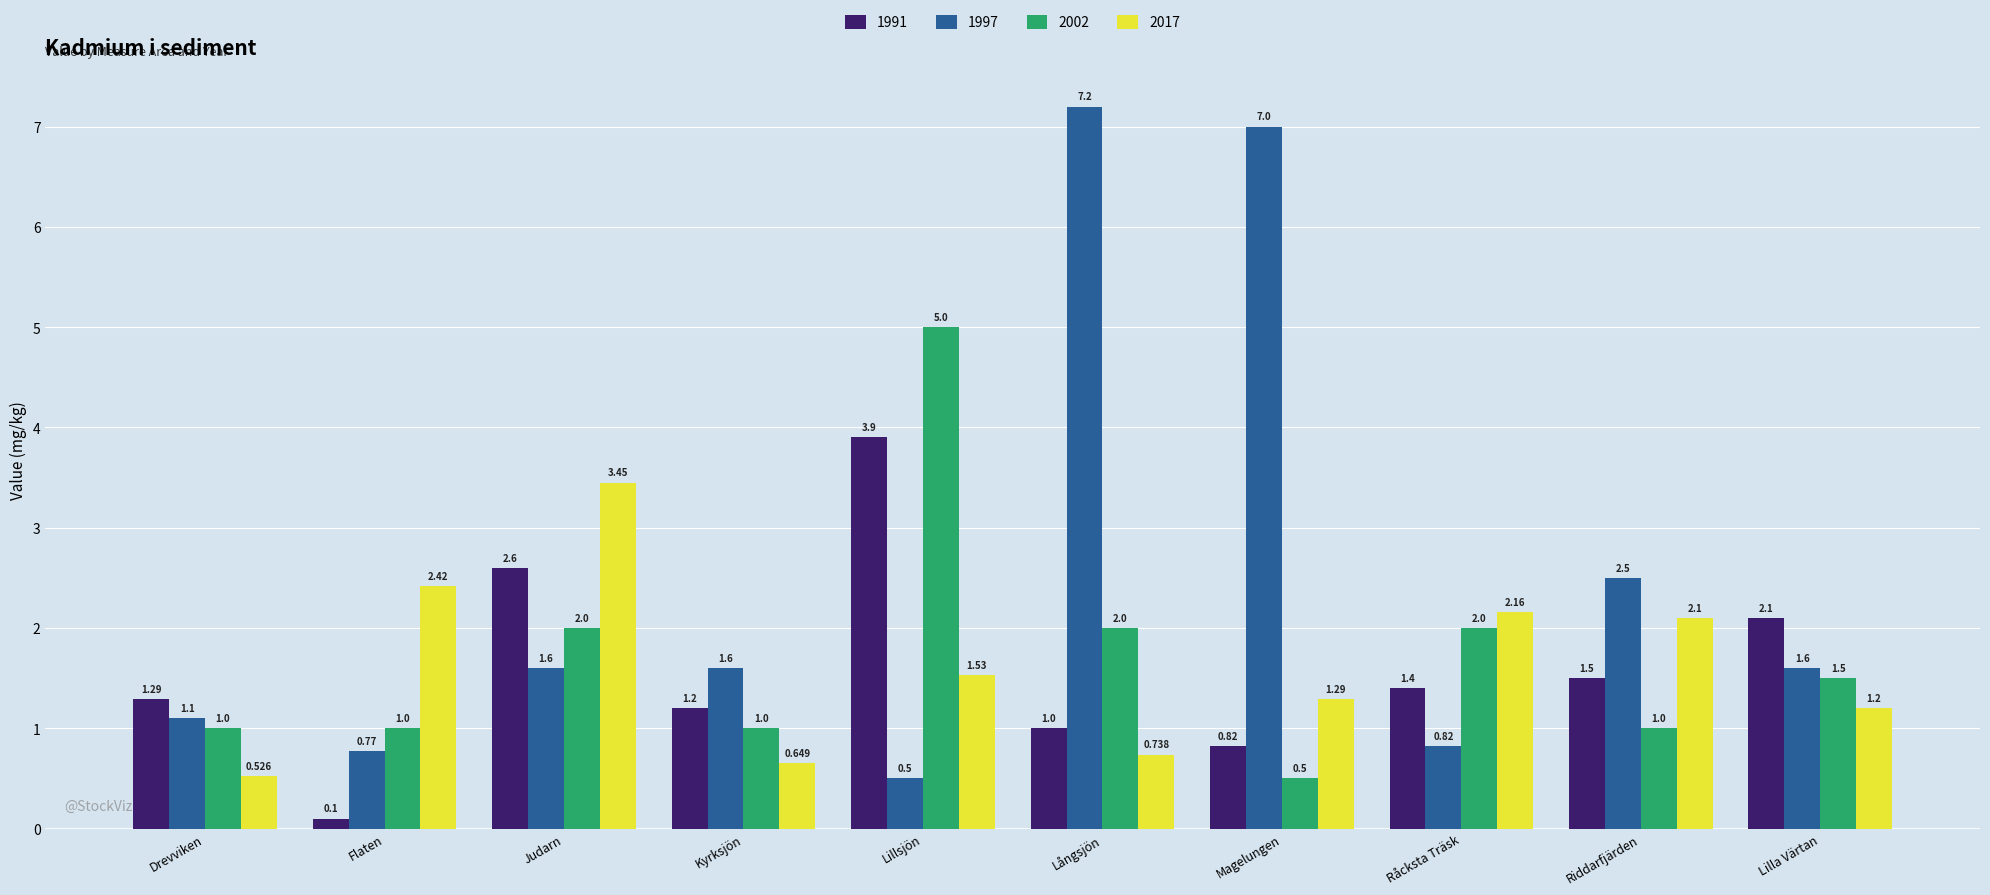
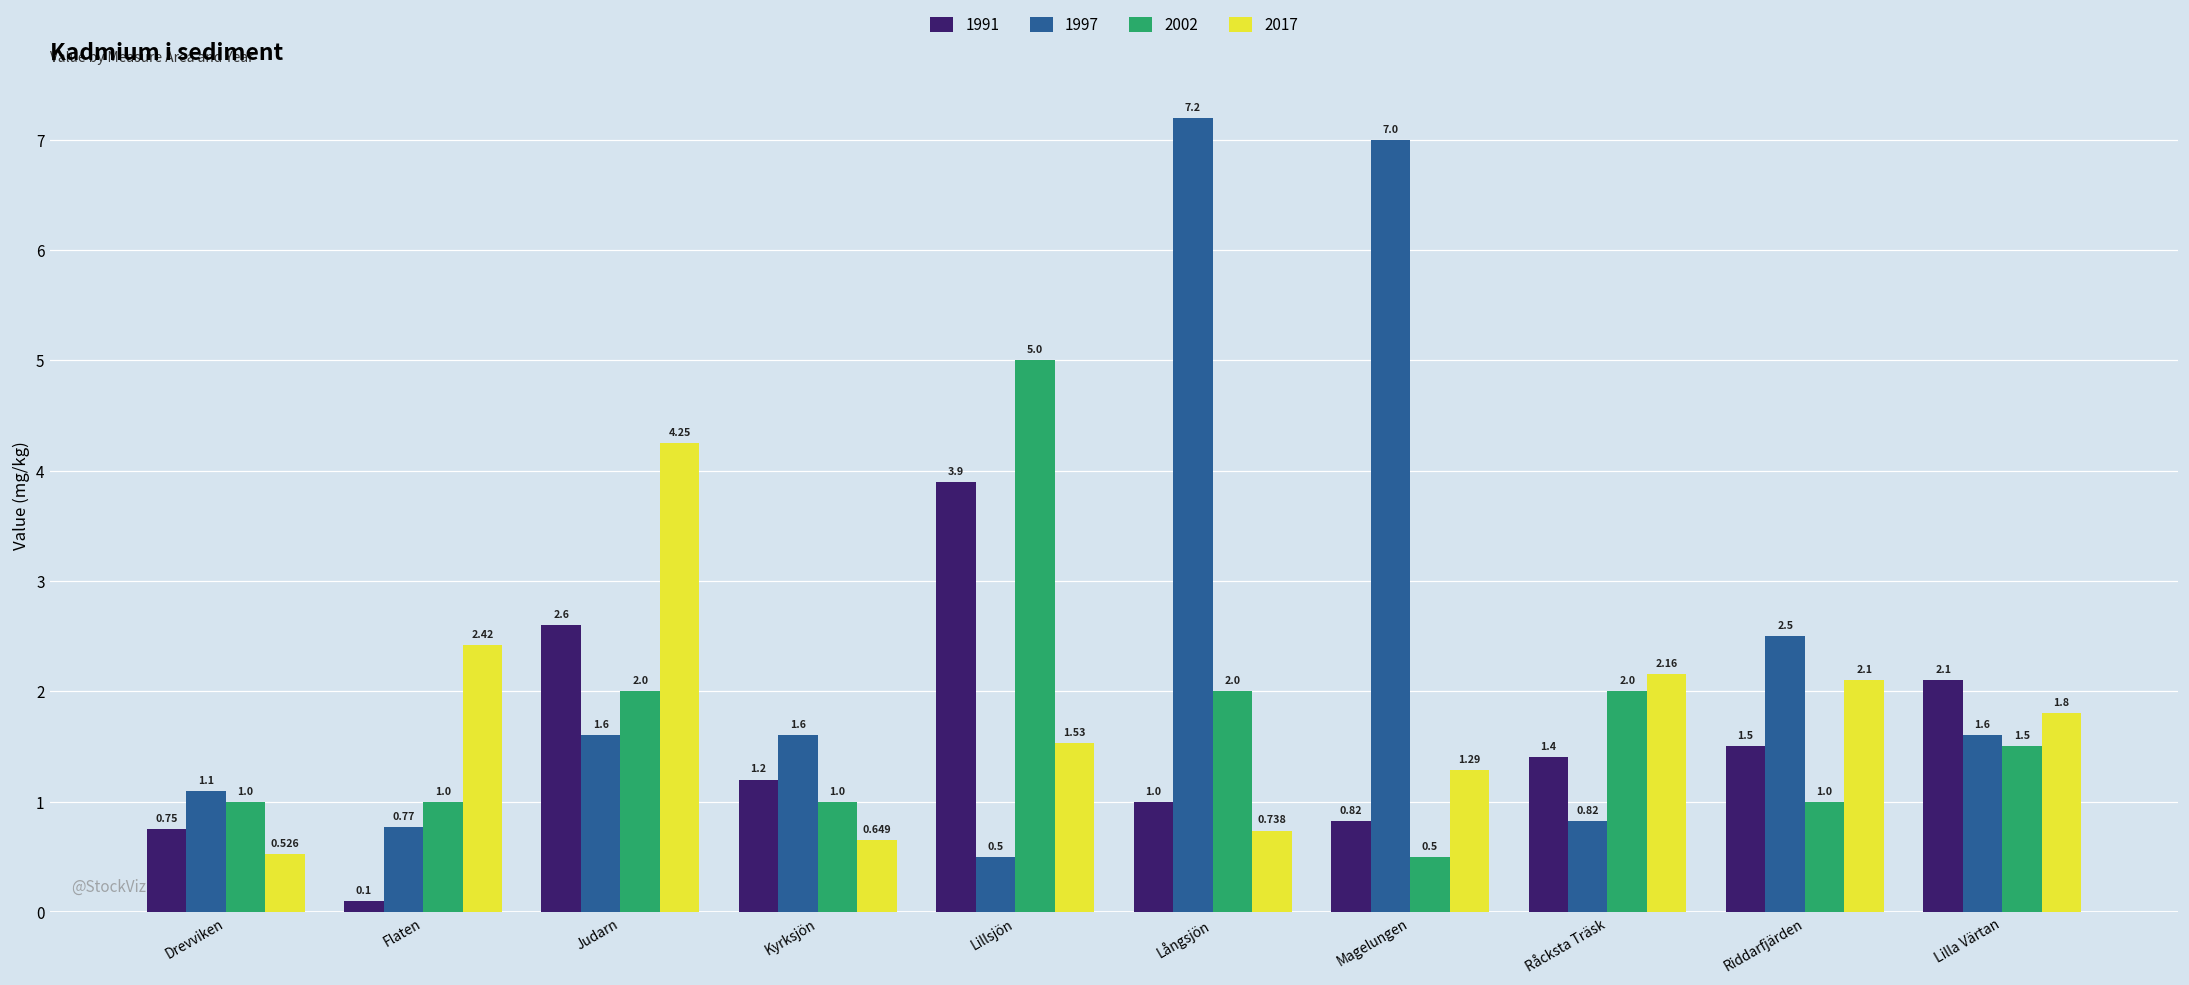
1991, Drevviken: 1.29 -> 0.75
2017, Judarn: 3.45 -> 4.25
2017, Lilla Värtan: 1.2 -> 1.8
